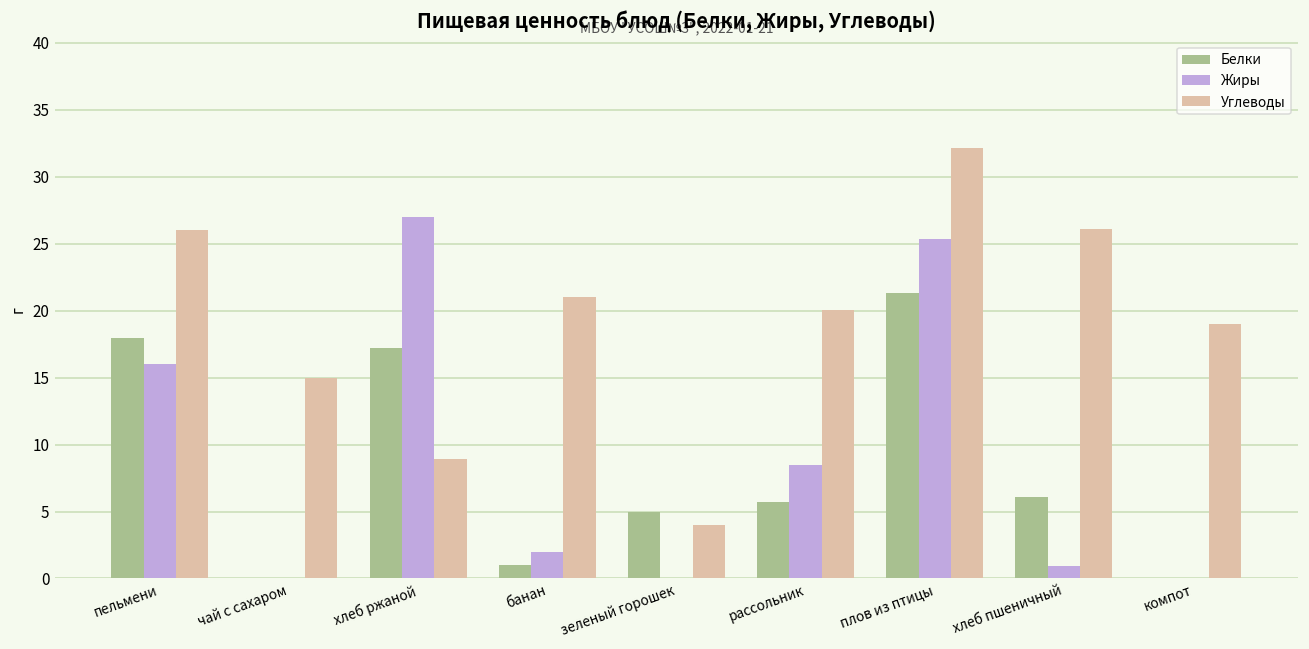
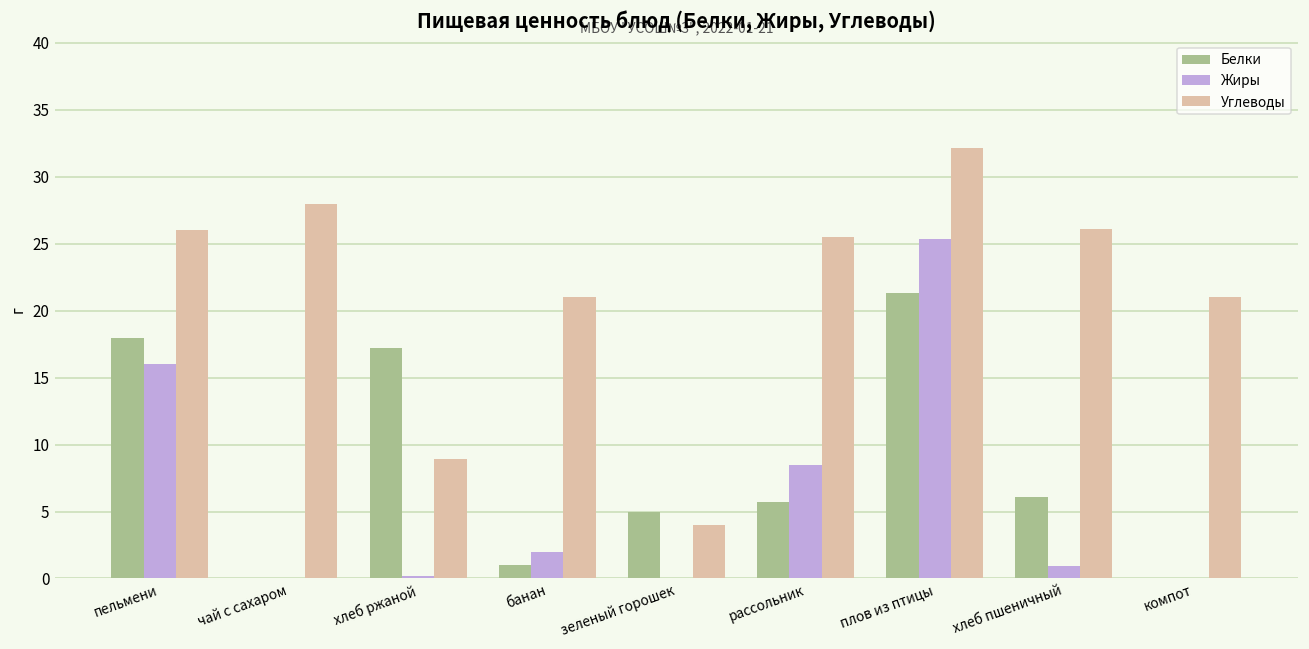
Углеводы, чай с сахаром: 15 -> 28
Жиры, хлеб ржаной: 27.0 -> 0.2
Углеводы, рассольник: 20.0 -> 25.5
Углеводы, компот: 19 -> 21
